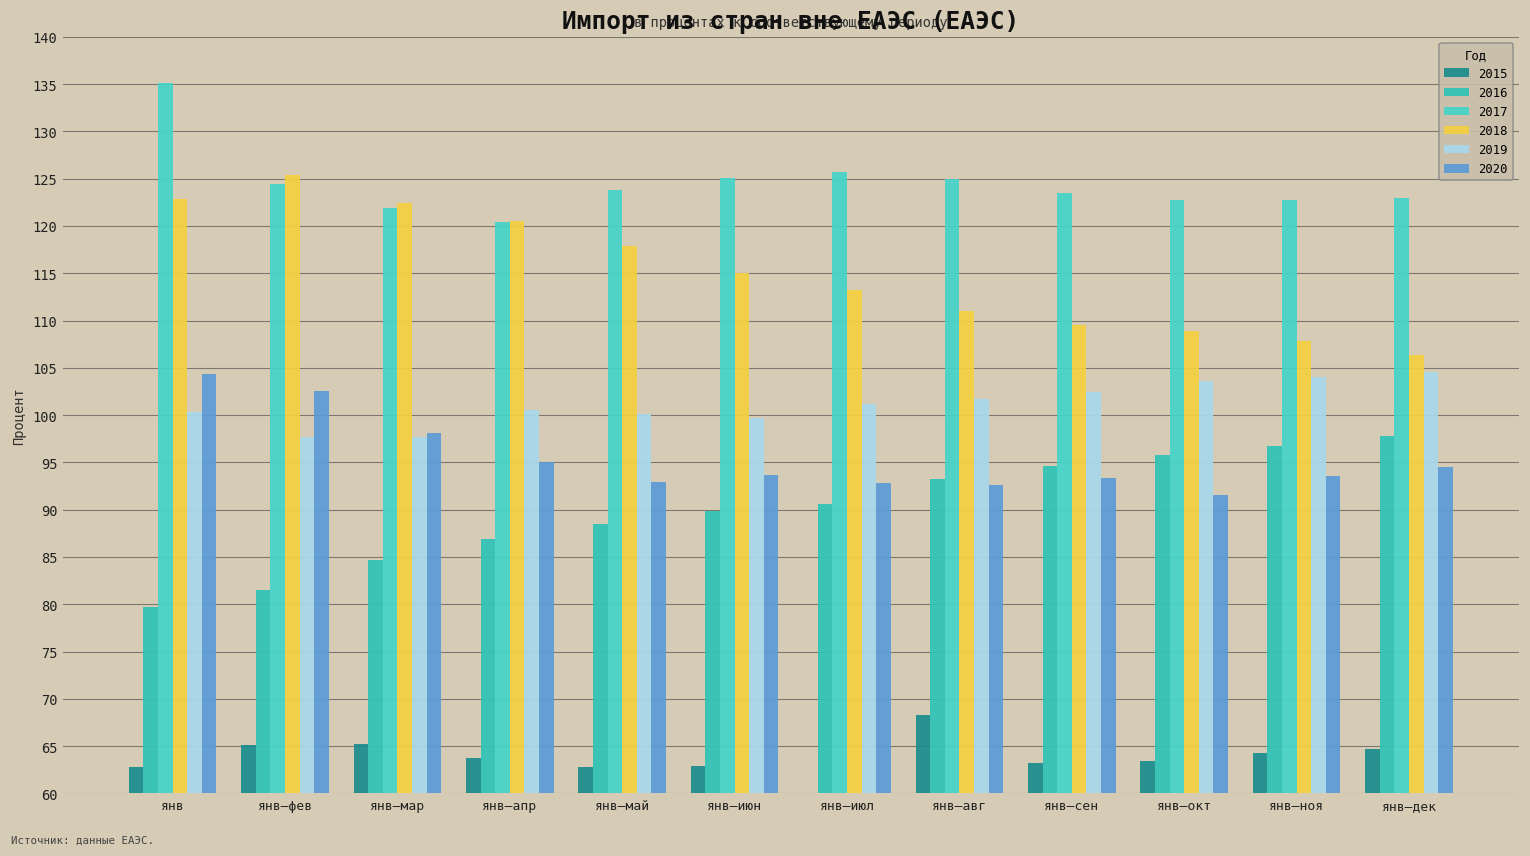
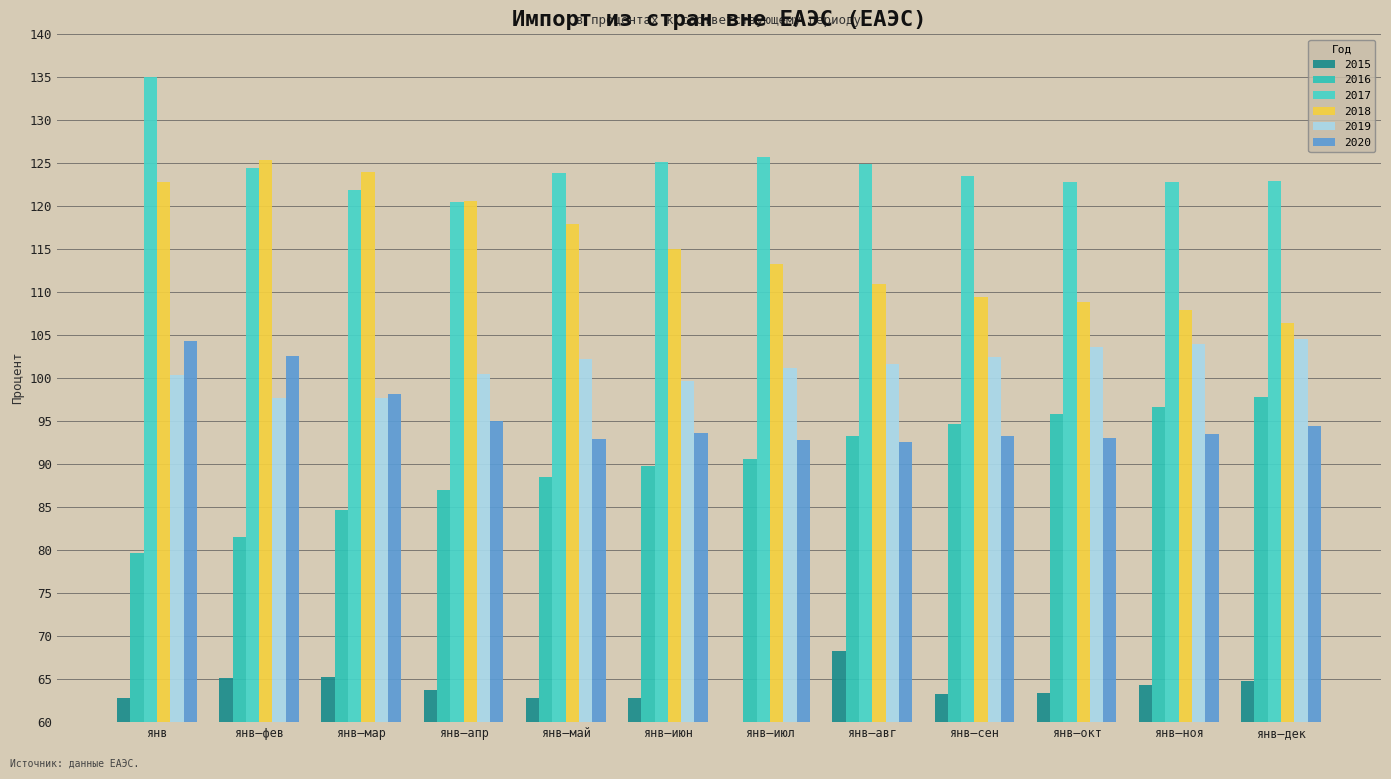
2018, янв–мар: 122 -> 124
2019, янв–май: 100 -> 102
2020, янв–окт: 92 -> 93
